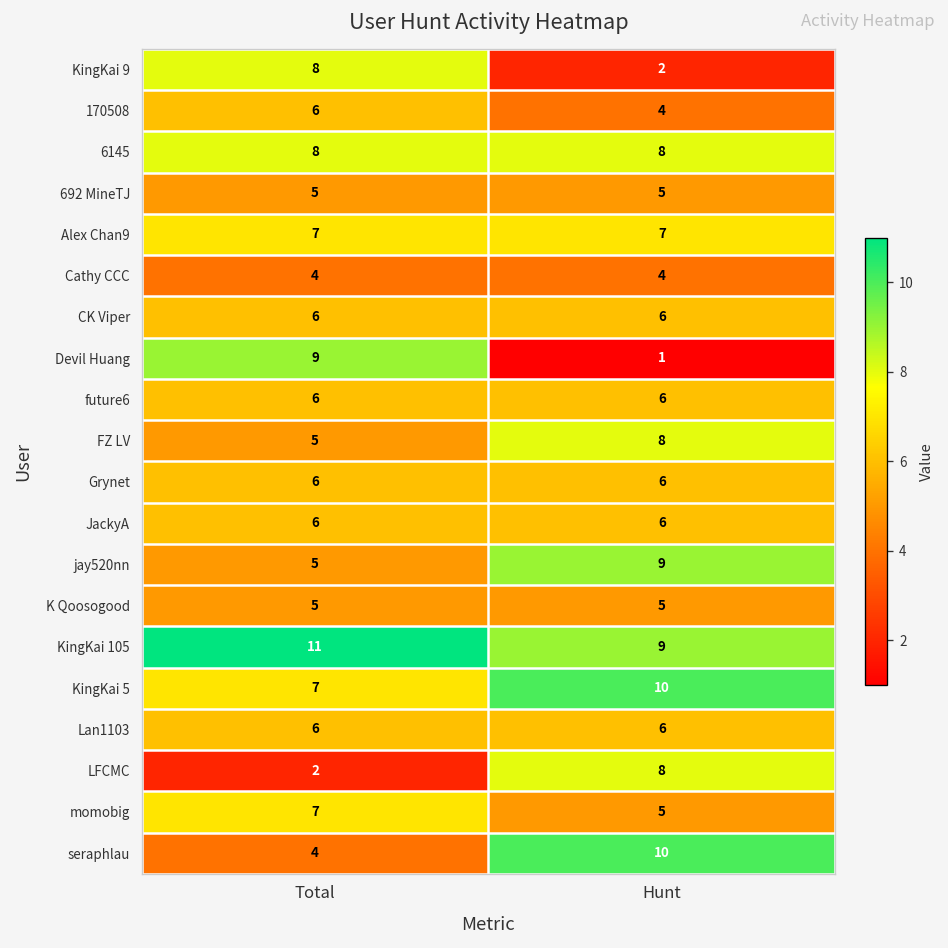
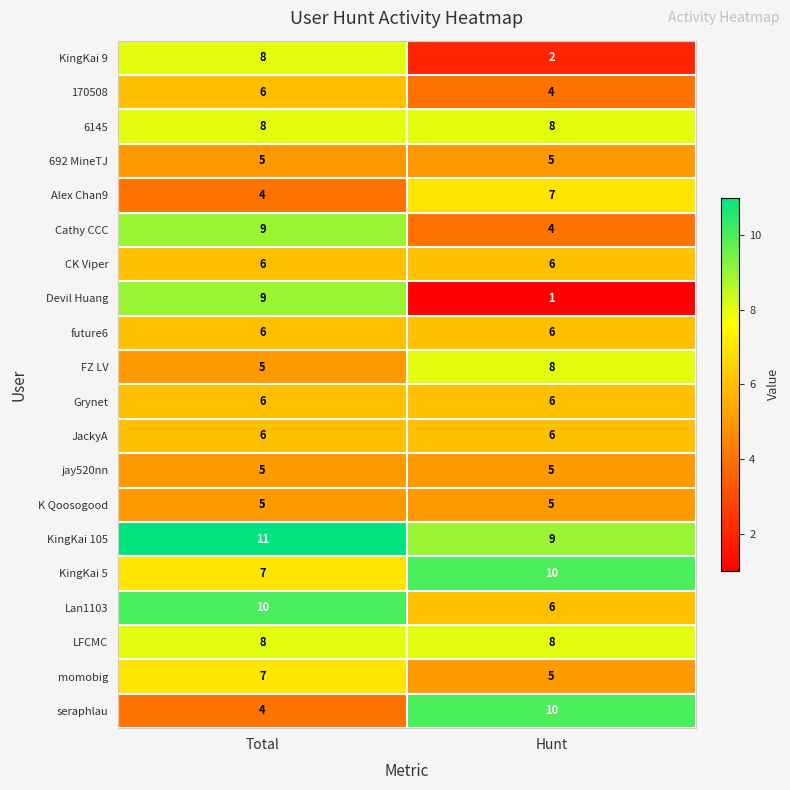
Alex Chan9, Total: 7 -> 4
Cathy CCC, Total: 4 -> 9
jay520nn, Hunt: 9 -> 5
Lan1103, Total: 6 -> 10
LFCMC, Total: 2 -> 8
